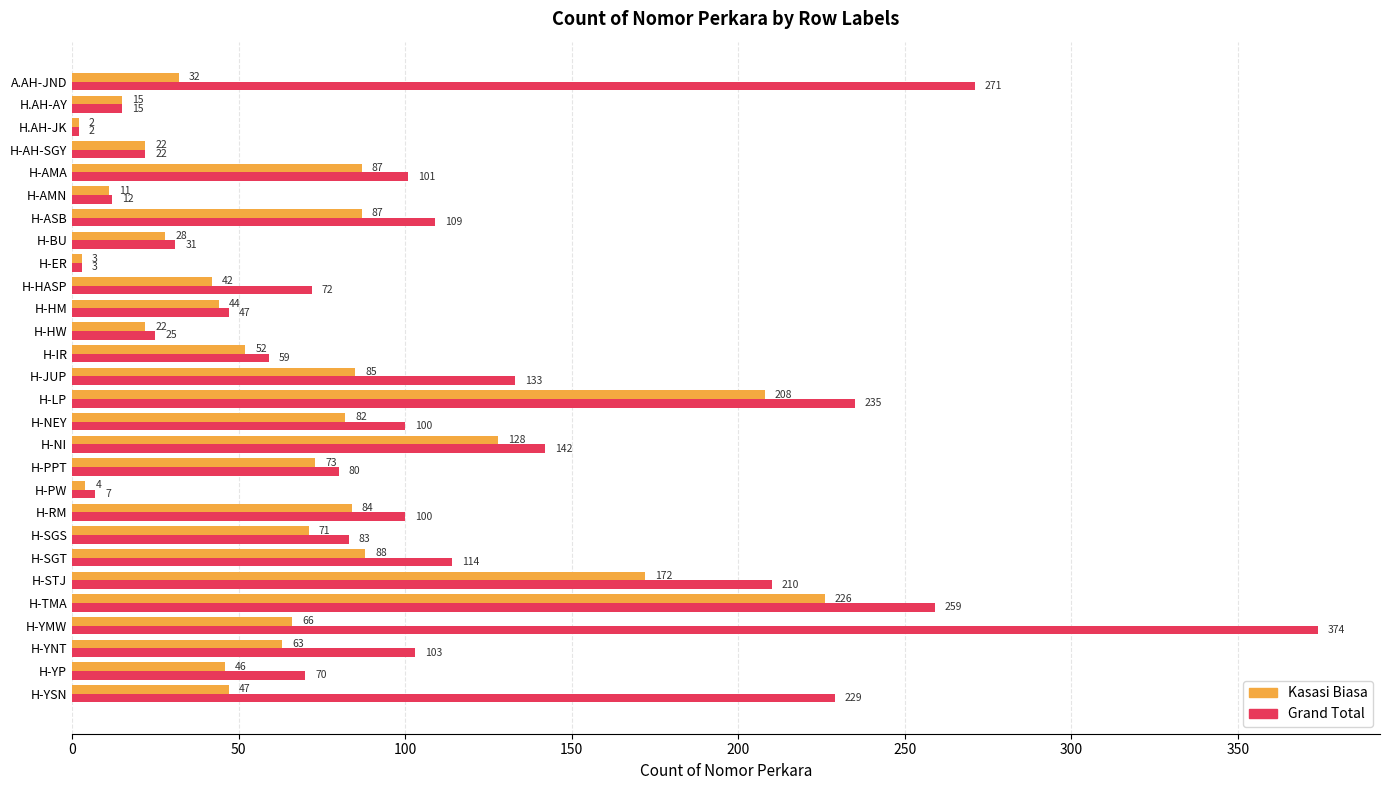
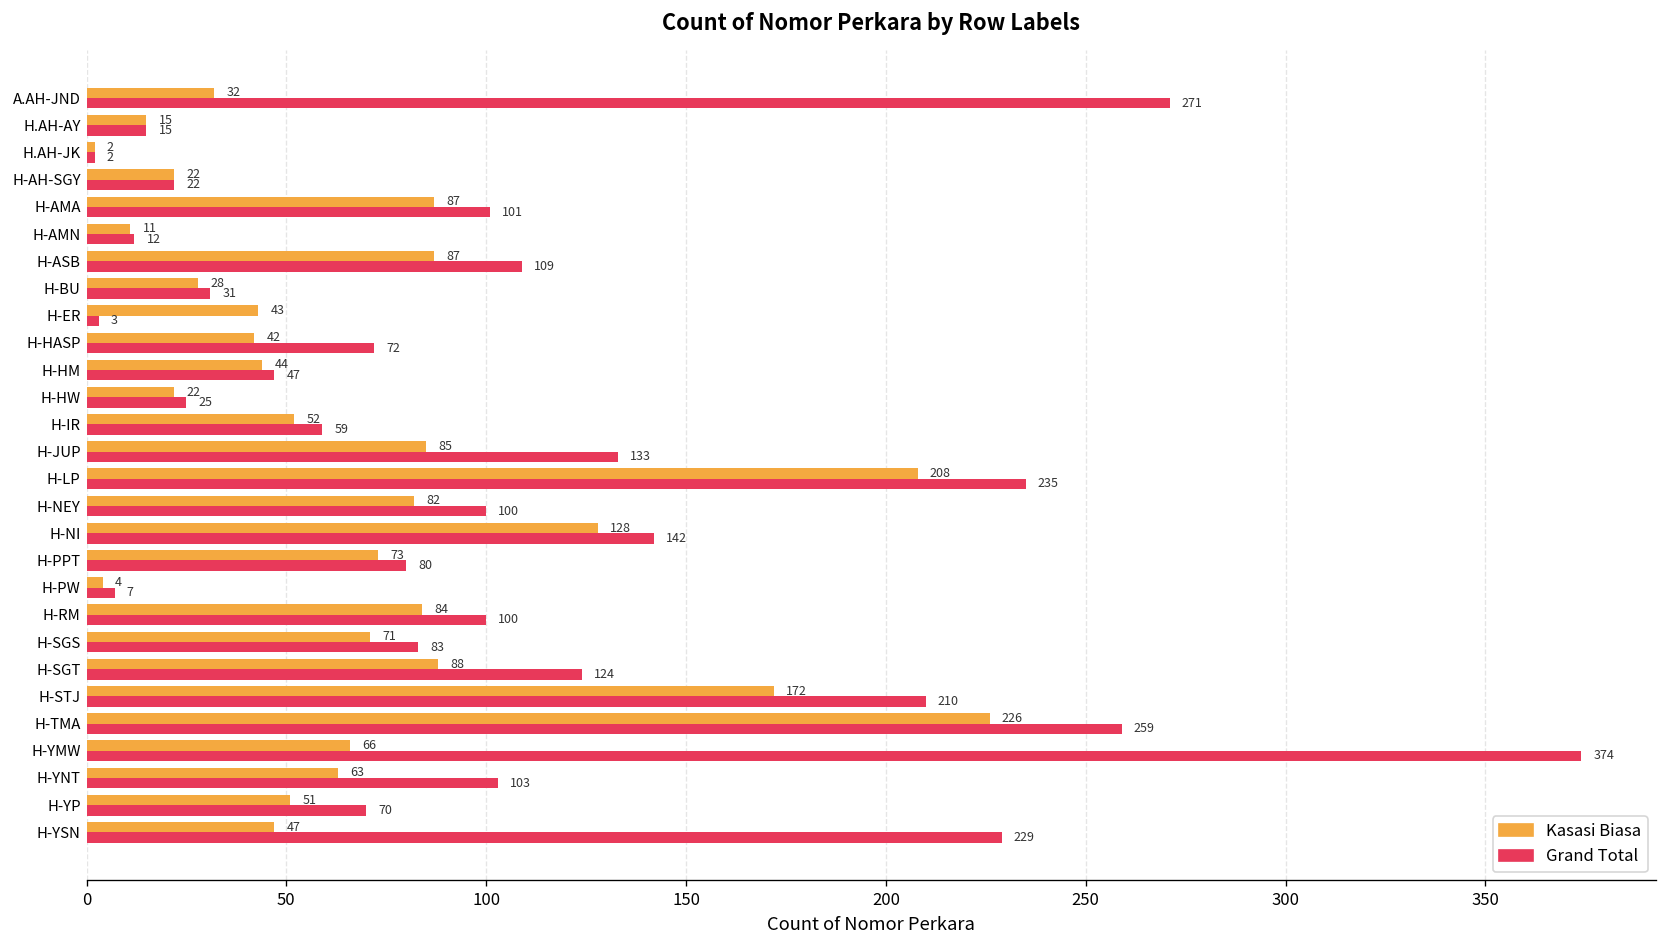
Kasasi Biasa, H-ER: 3 -> 43
Grand Total, H-SGT: 114 -> 124
Kasasi Biasa, H-YP: 46 -> 51
